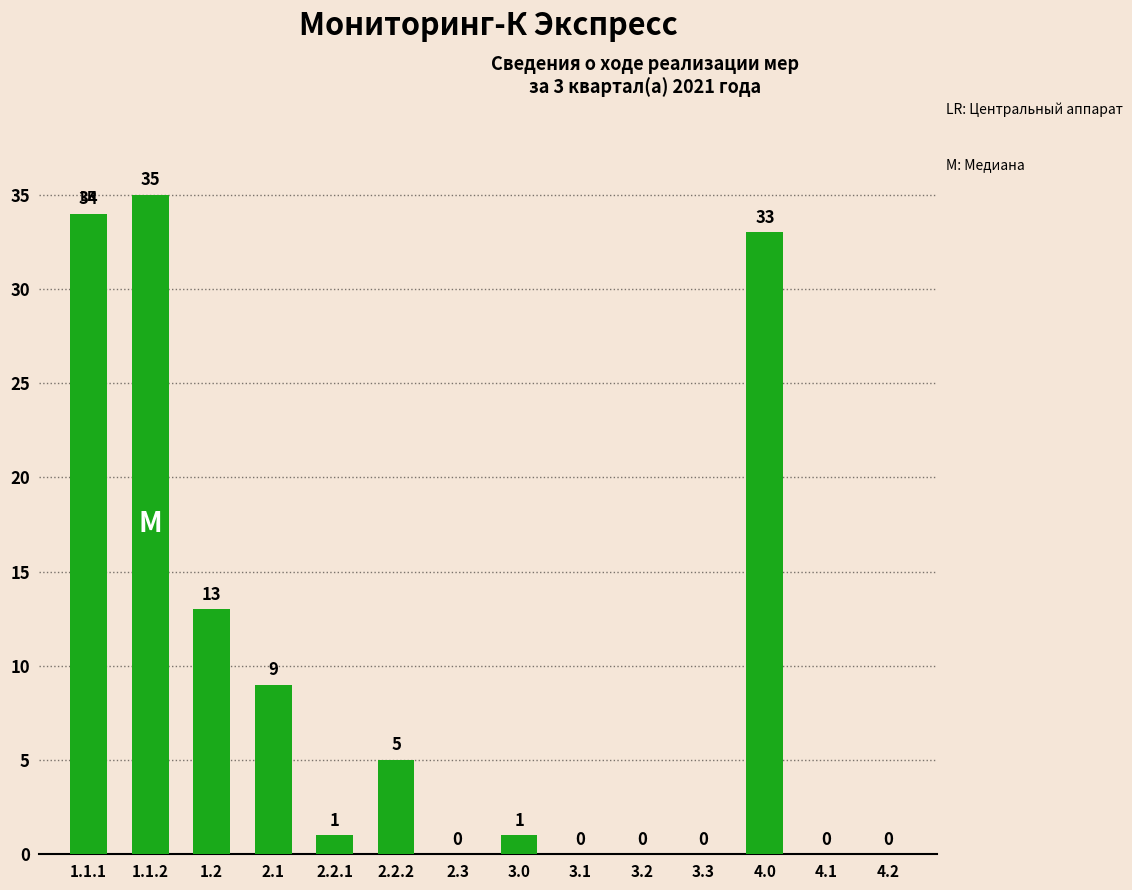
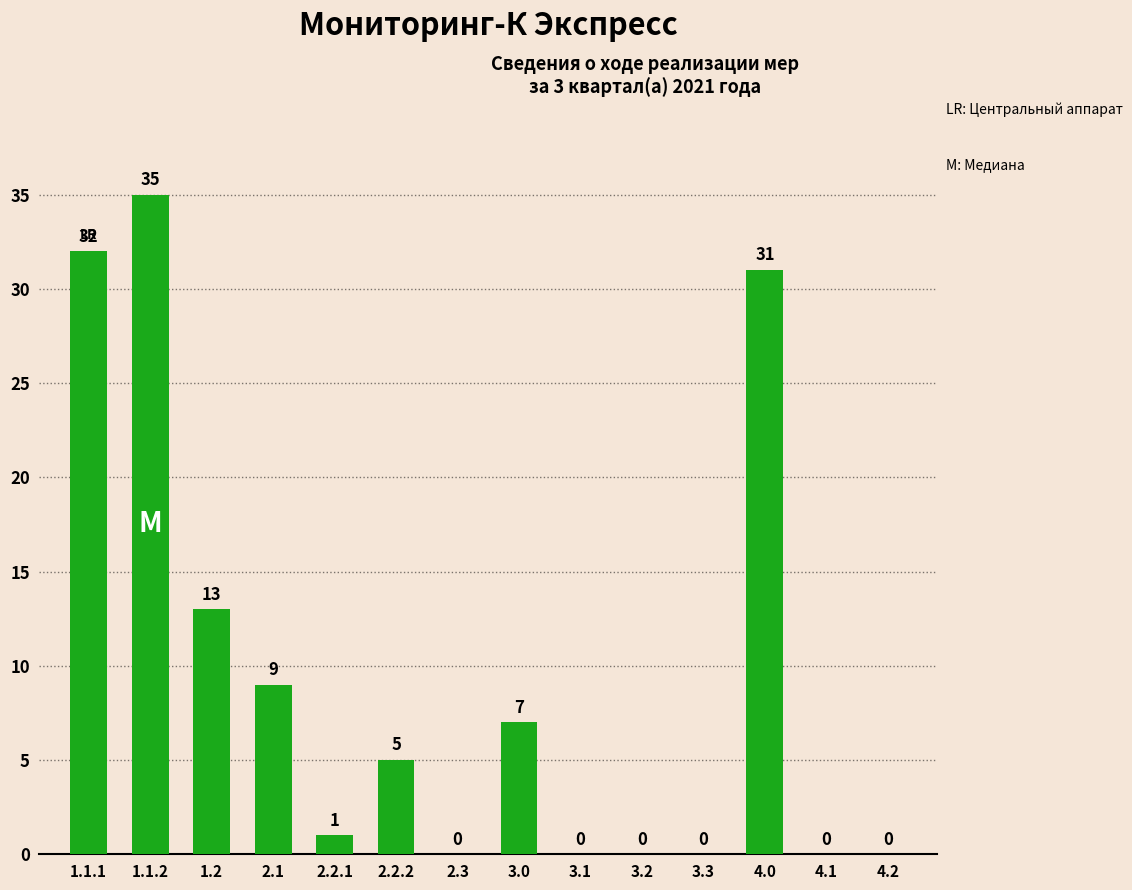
1.1.1: 34 -> 32
3.0: 1 -> 7
4.0: 33 -> 31
